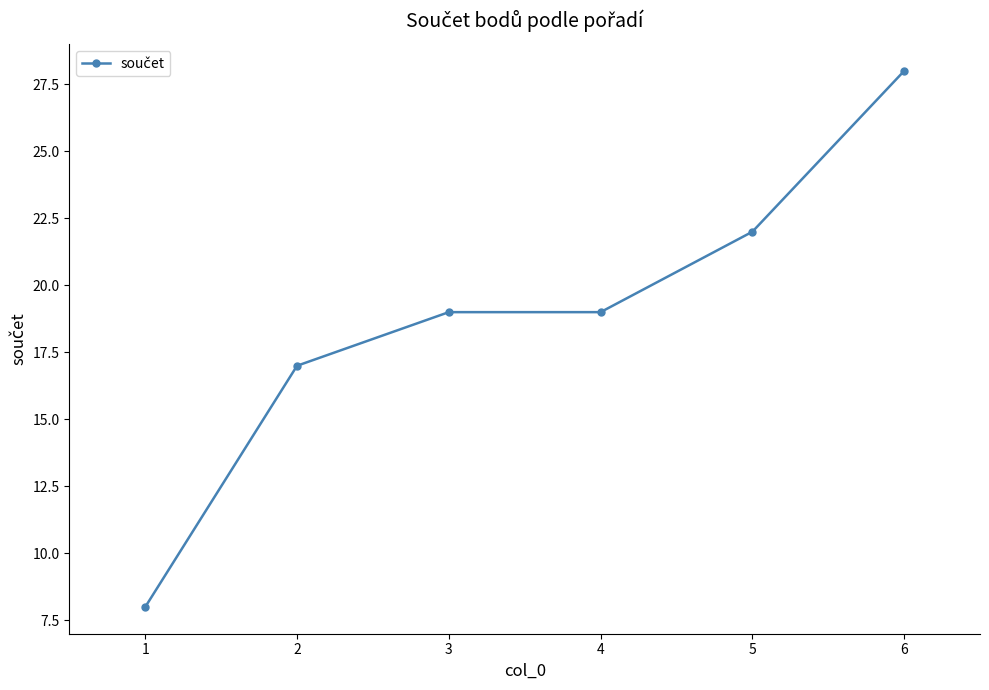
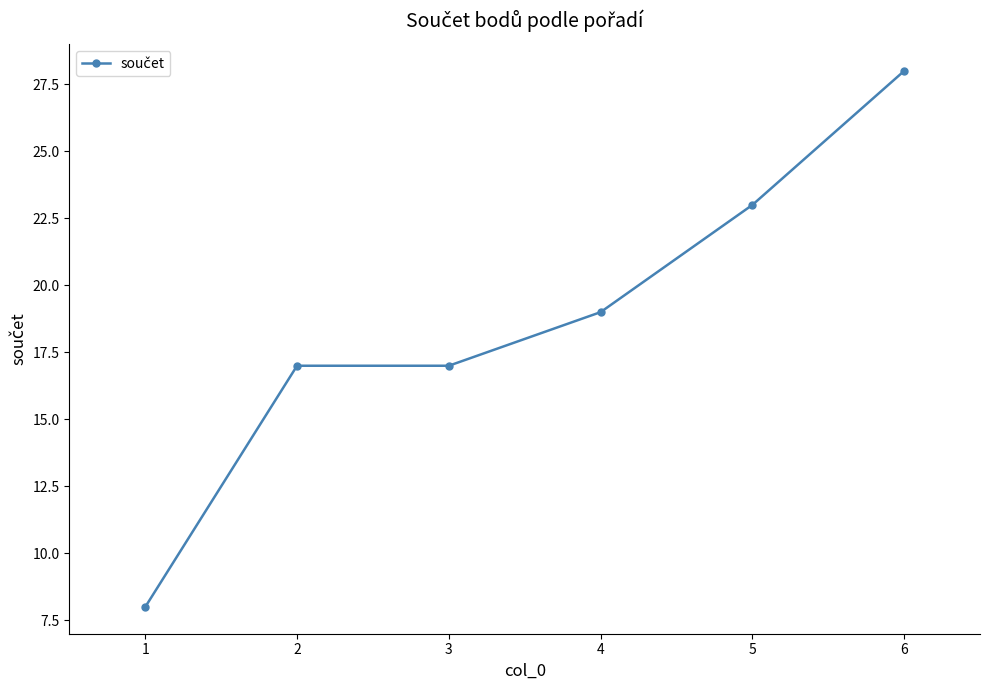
3: 19 -> 17
5: 22 -> 23
